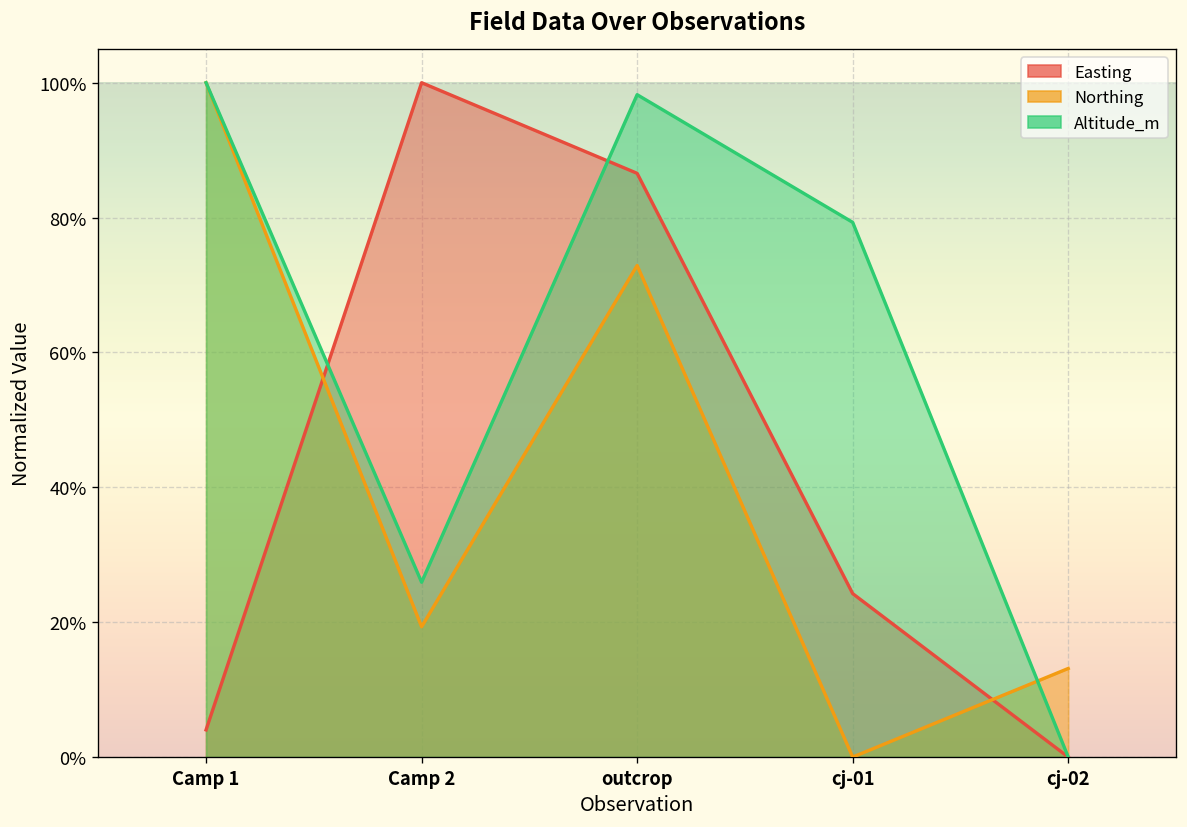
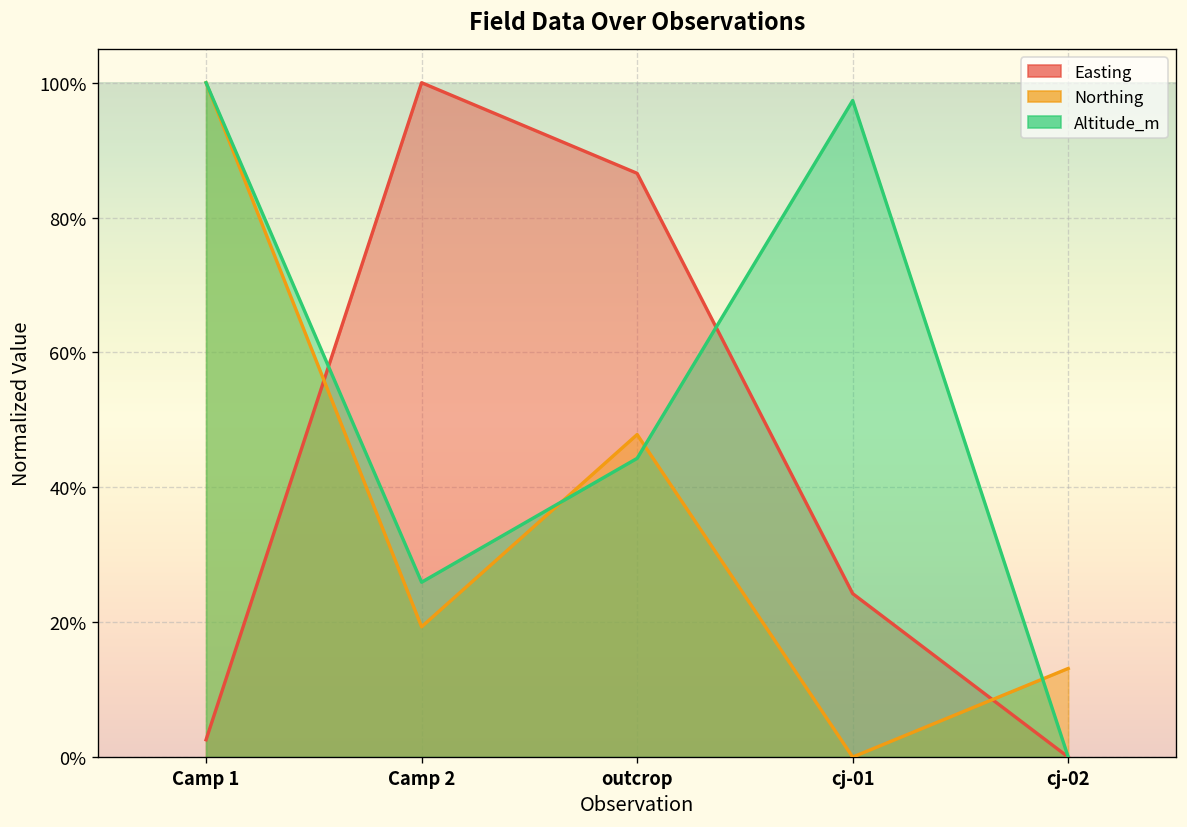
Easting, Camp 1: 4% -> 3%
Northing, outcrop: 73% -> 48%
Altitude_m, outcrop: 98% -> 44%
Altitude_m, cj-01: 79% -> 97%
